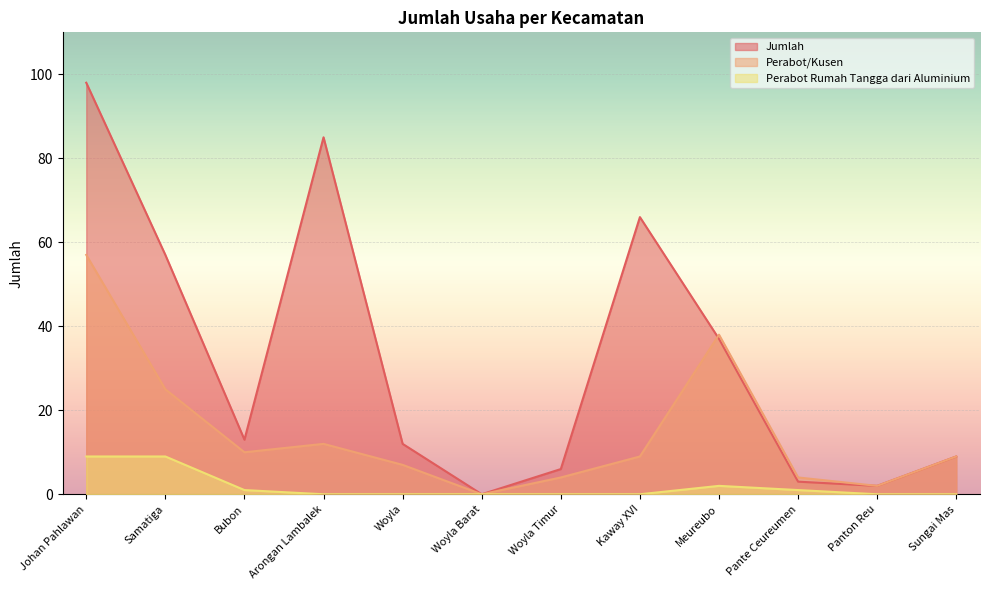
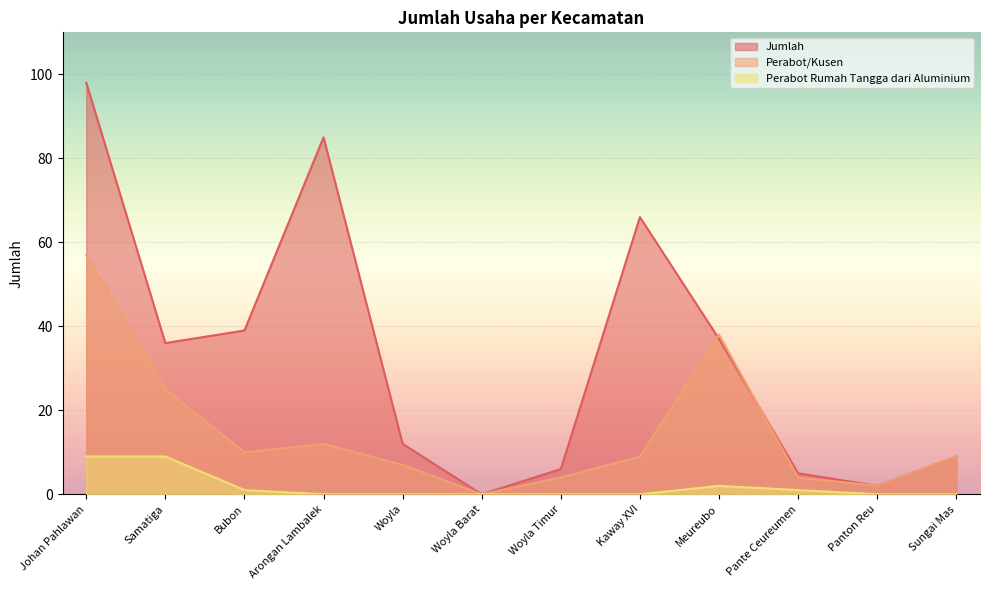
Jumlah, Samatiga: 57 -> 36
Jumlah, Bubon: 13 -> 39
Jumlah, Pante Ceureumen: 3 -> 5
